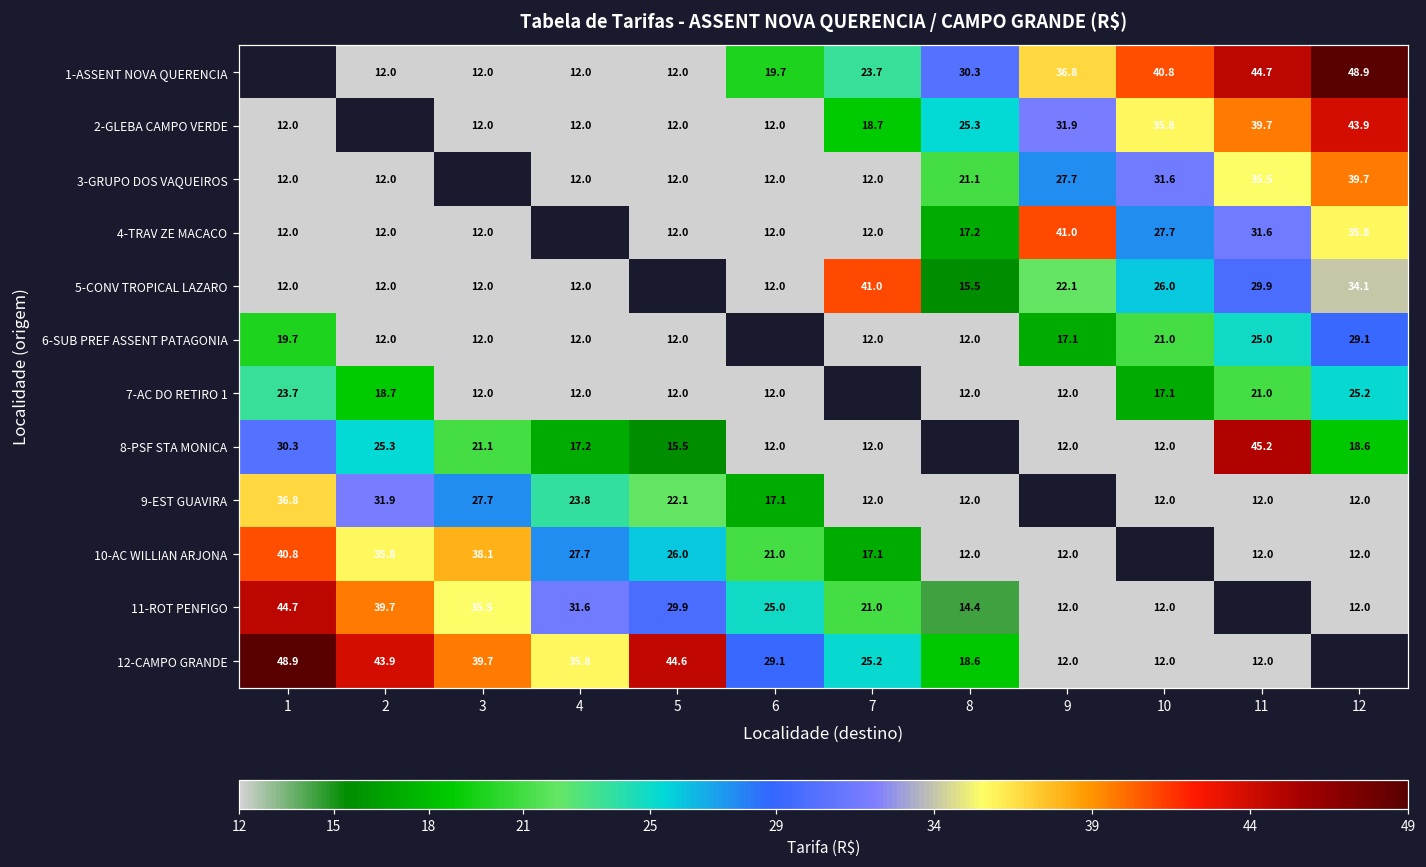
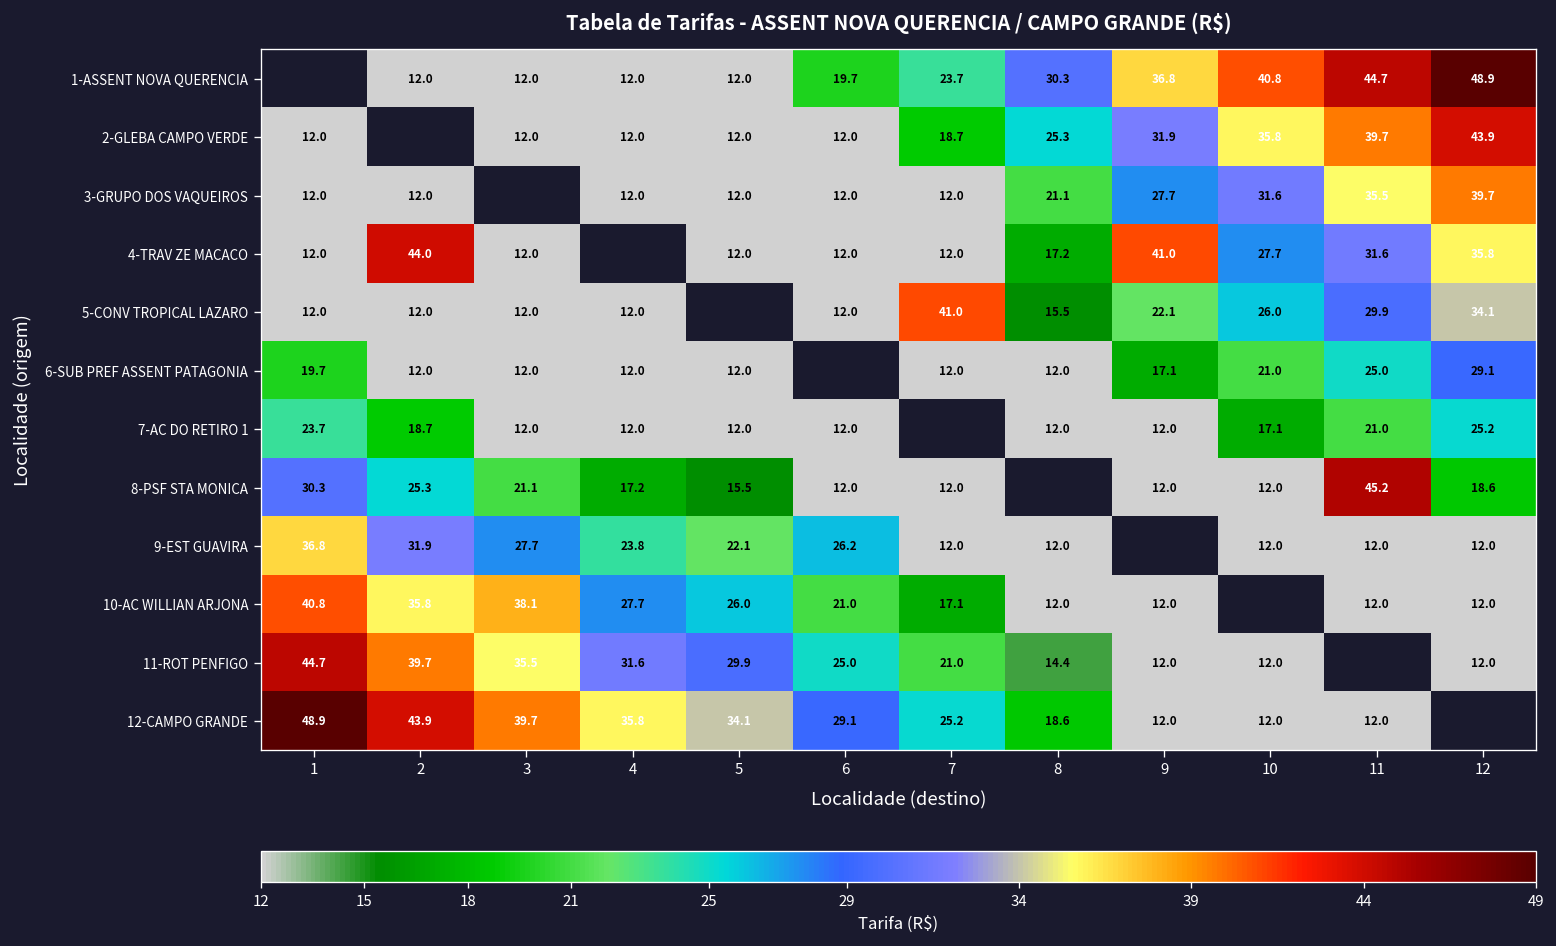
4-TRAV ZE MACACO, 2: 12.0 -> 44.0
9-EST GUAVIRA, 6: 17.1 -> 26.2
12-CAMPO GRANDE, 5: 44.6 -> 34.1
